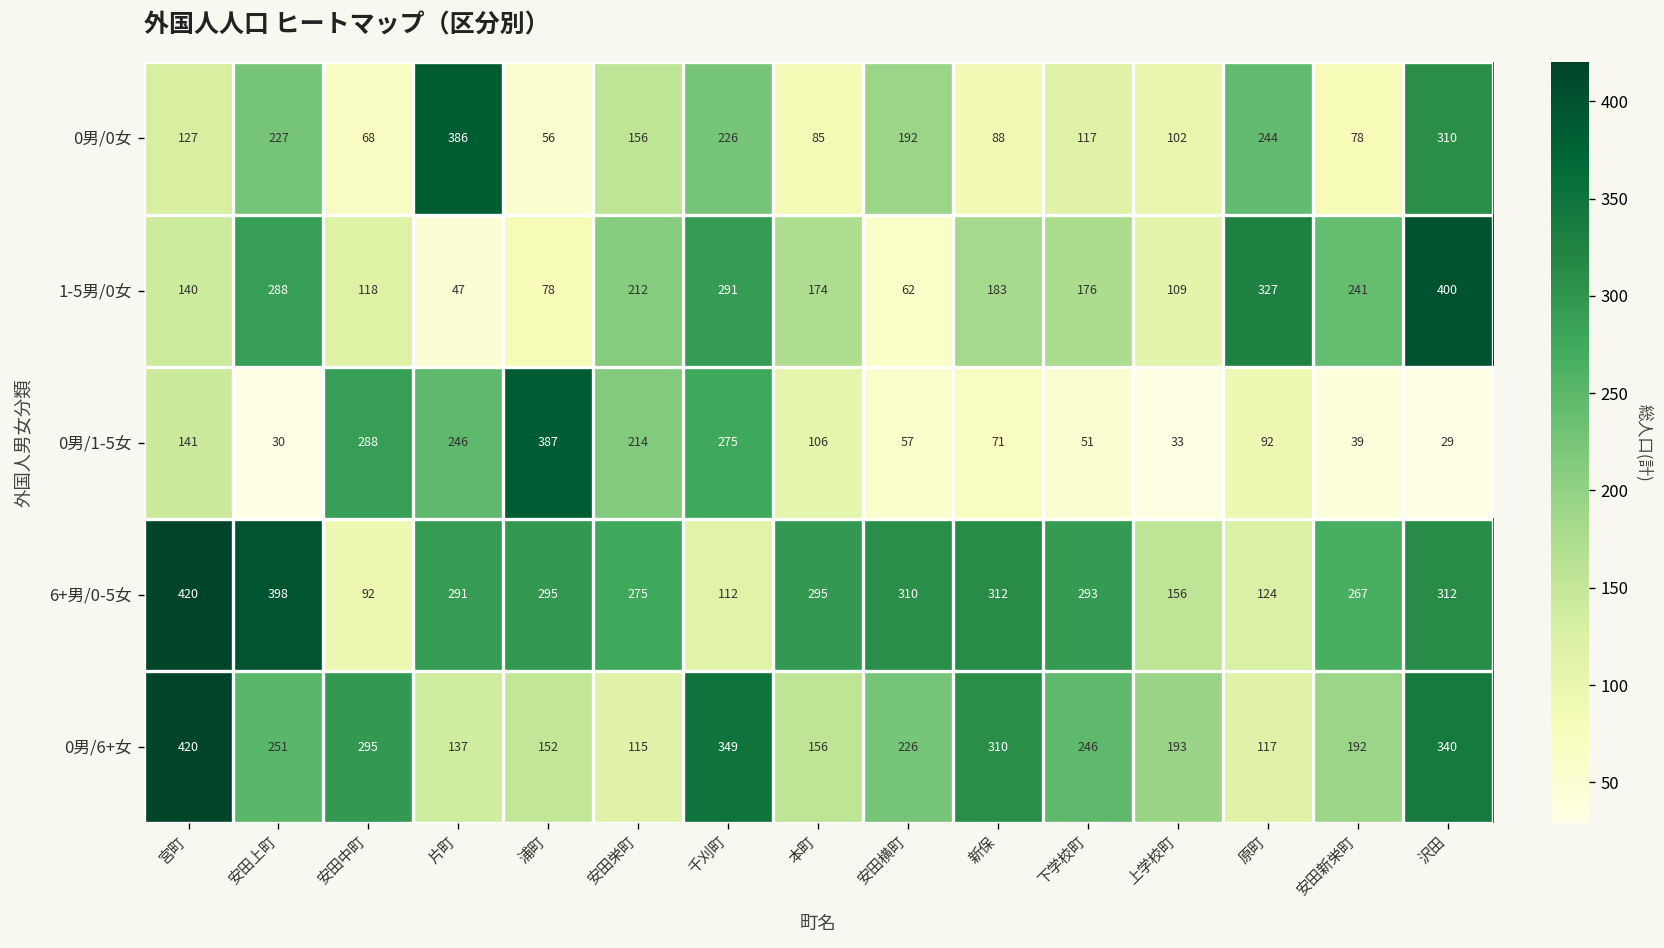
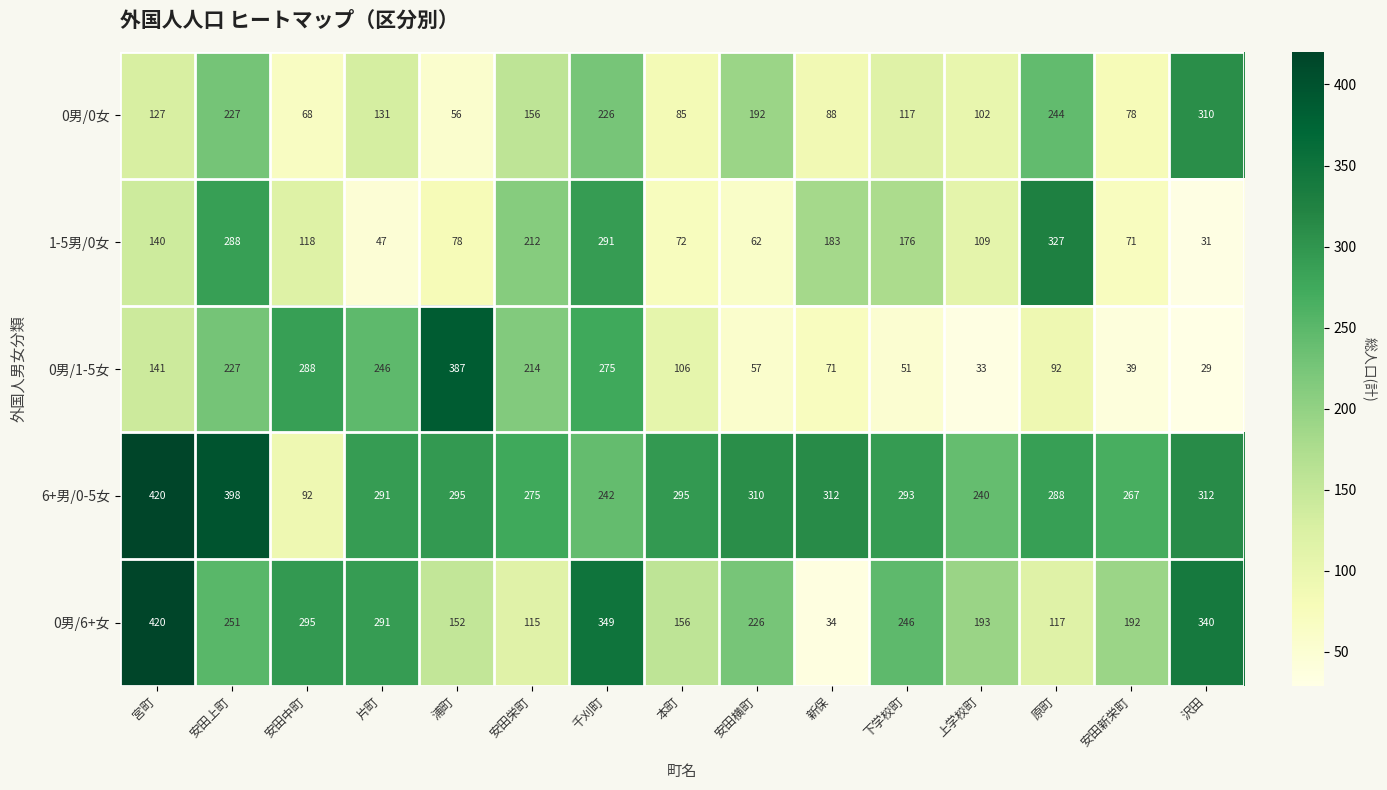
0男/0女, 片町: 386 -> 131
1-5男/0女, 本町: 174 -> 72
1-5男/0女, 安田新栄町: 241 -> 71
1-5男/0女, 沢田: 400 -> 31
0男/1-5女, 安田上町: 30 -> 227
6+男/0-5女, 千刈町: 112 -> 242
6+男/0-5女, 上学校町: 156 -> 240
6+男/0-5女, 原町: 124 -> 288
0男/6+女, 片町: 137 -> 291
0男/6+女, 新保: 310 -> 34
